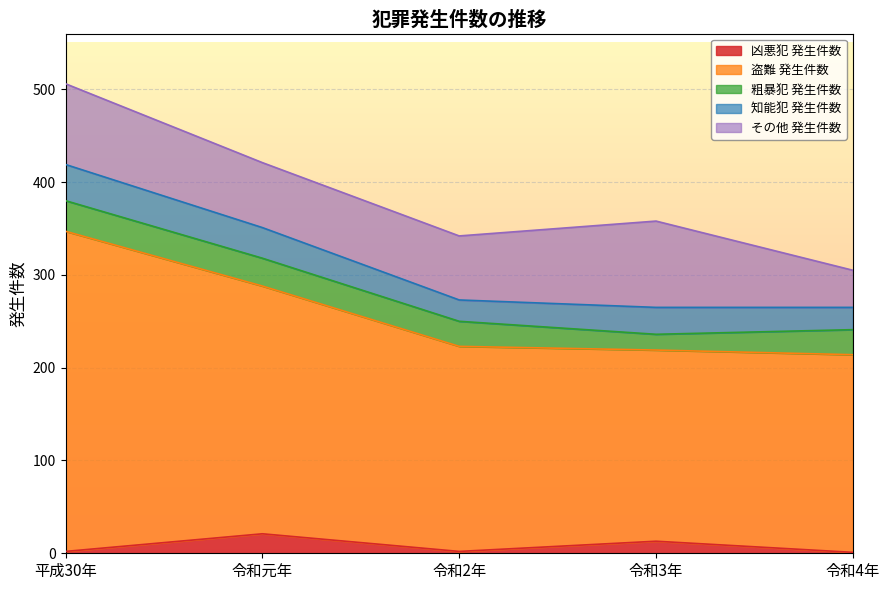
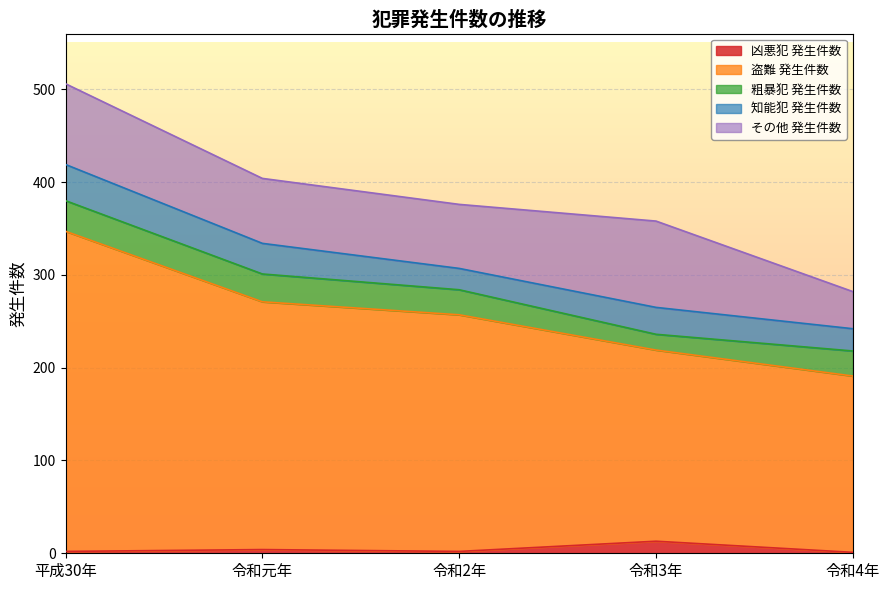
凶悪犯 発生件数, 令和元年: 20 -> 0
盗難 発生件数, 令和2年: 220 -> 260
盗難 発生件数, 令和4年: 210 -> 190
